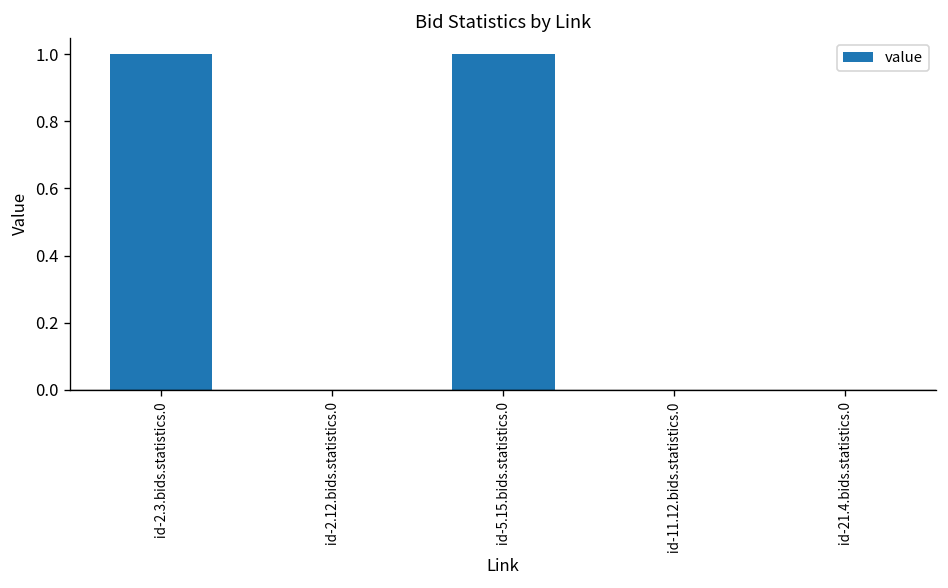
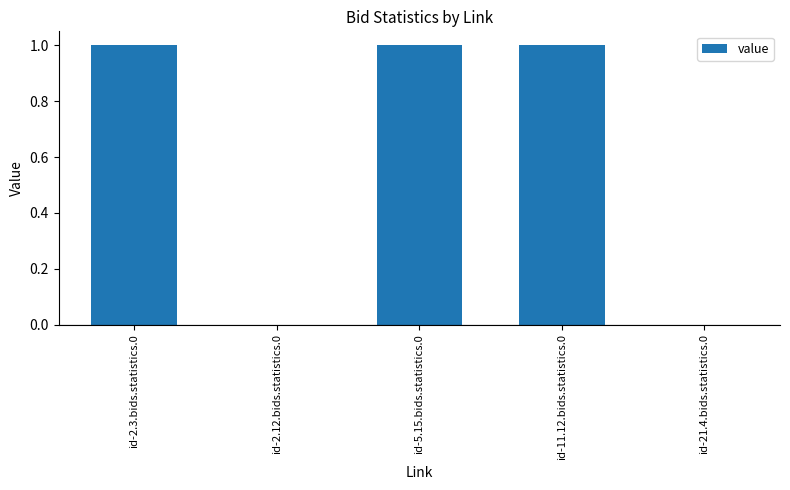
id-11.12.bids.statistics.0: 0 -> 1
